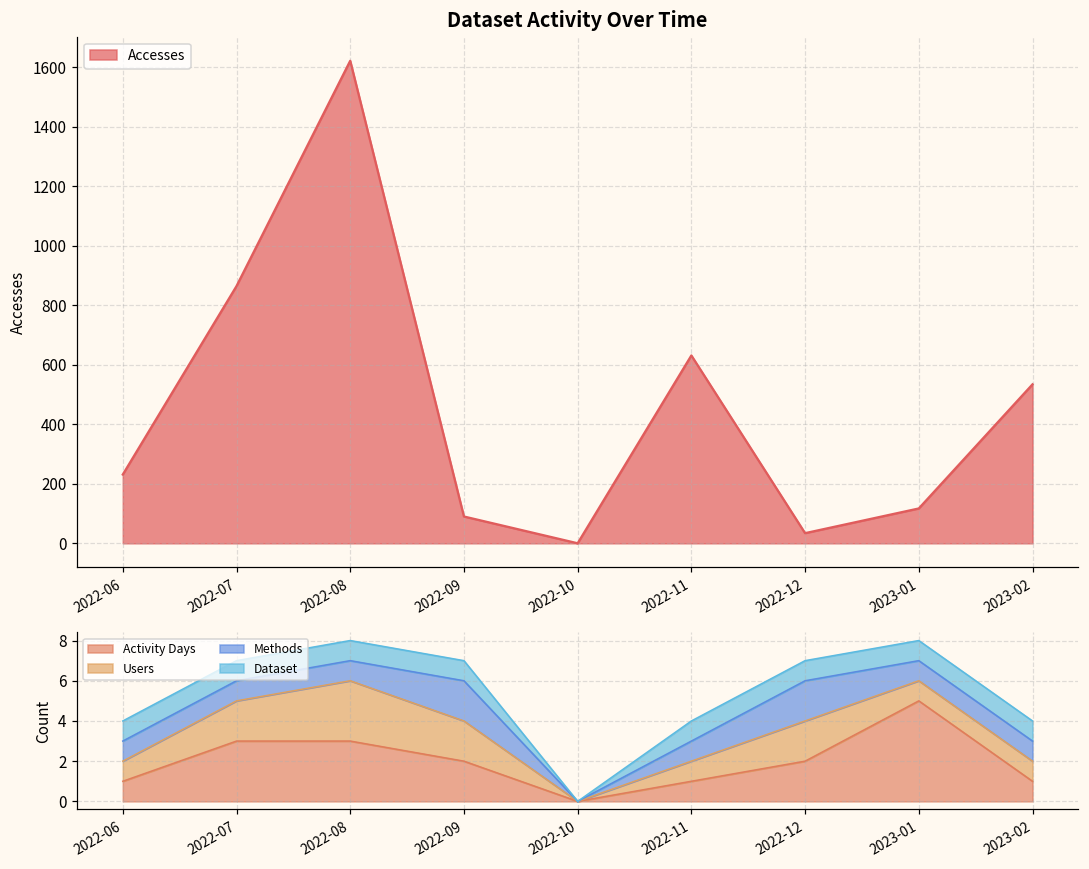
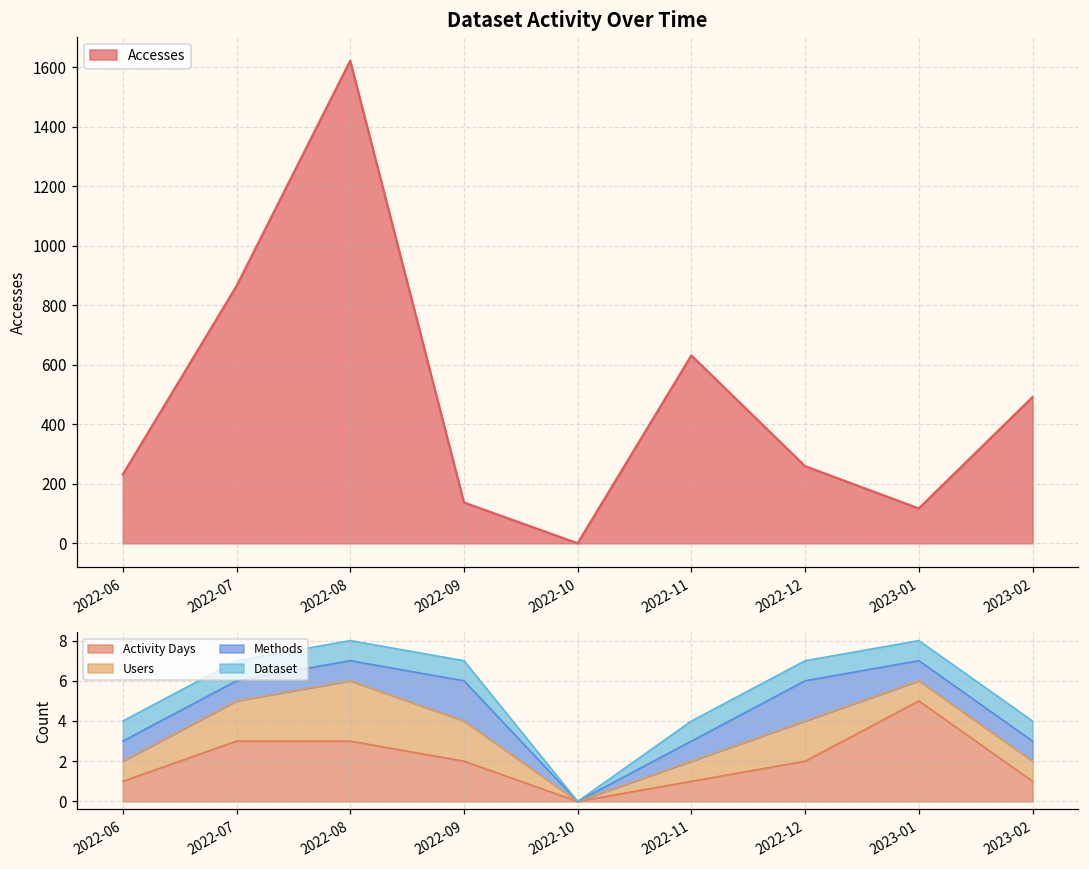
Dataset Activity Over Time, 2022-09: 90 -> 140
Dataset Activity Over Time, 2022-12: 30 -> 260
Dataset Activity Over Time, 2023-02: 530 -> 490
